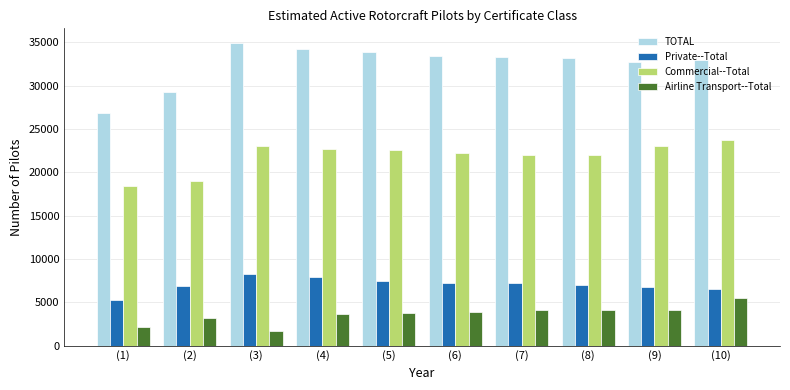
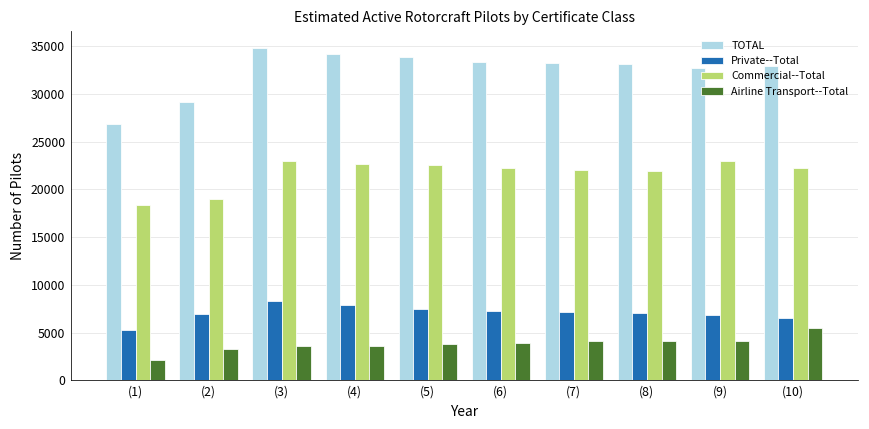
Airline Transport--Total, (3): 2000 -> 4000
Commercial--Total, (10): 24000 -> 22000
